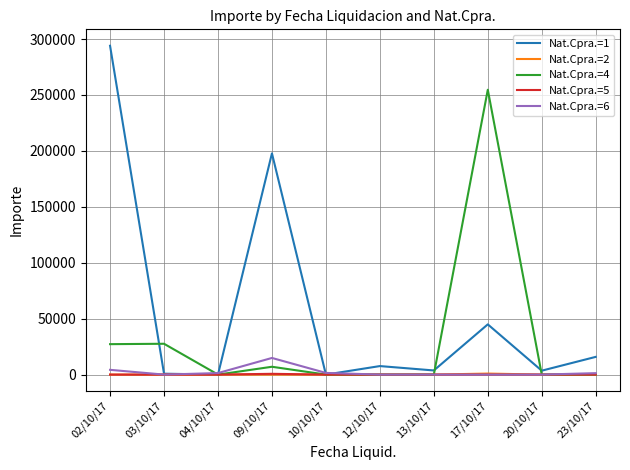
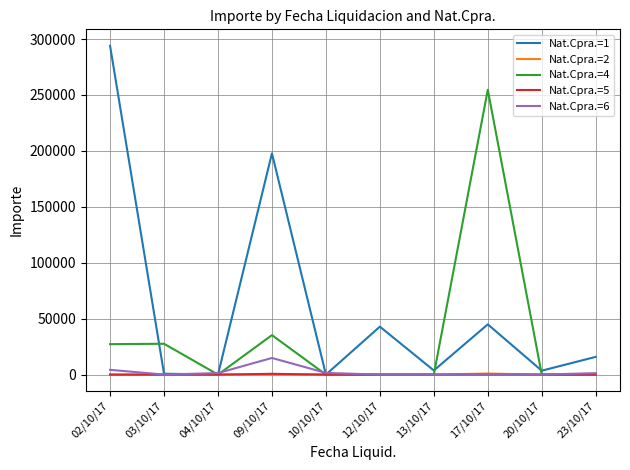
Nat.Cpra.=4, 09/10/17: 7000 -> 35000
Nat.Cpra.=1, 12/10/17: 8000 -> 43000
